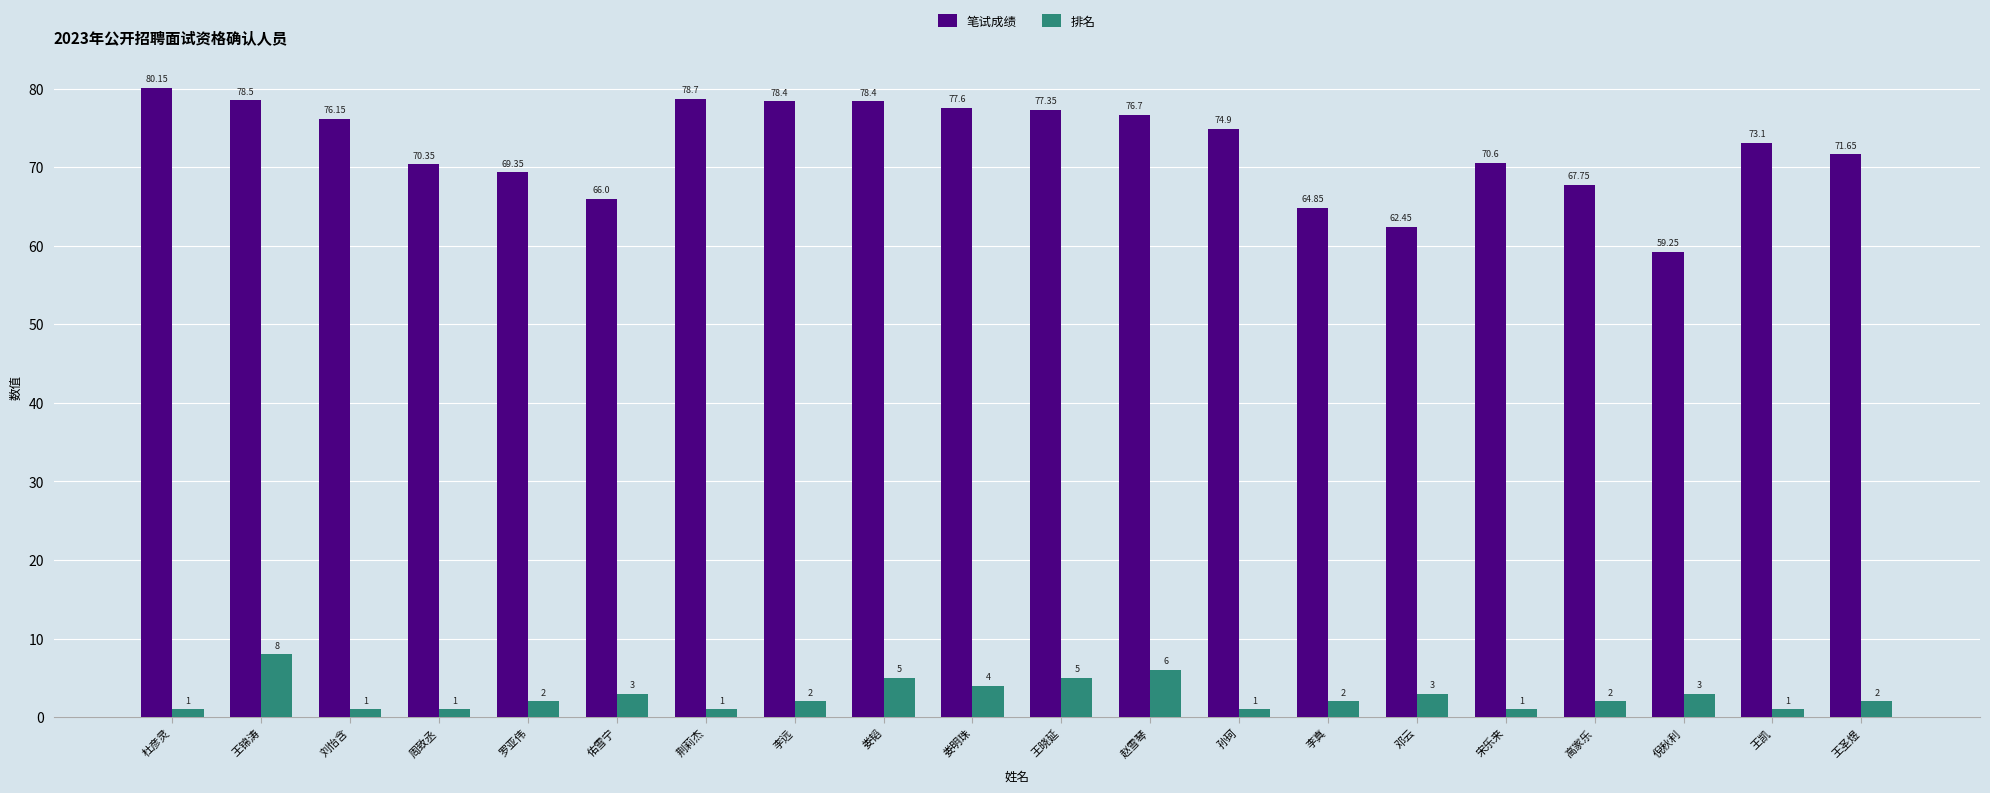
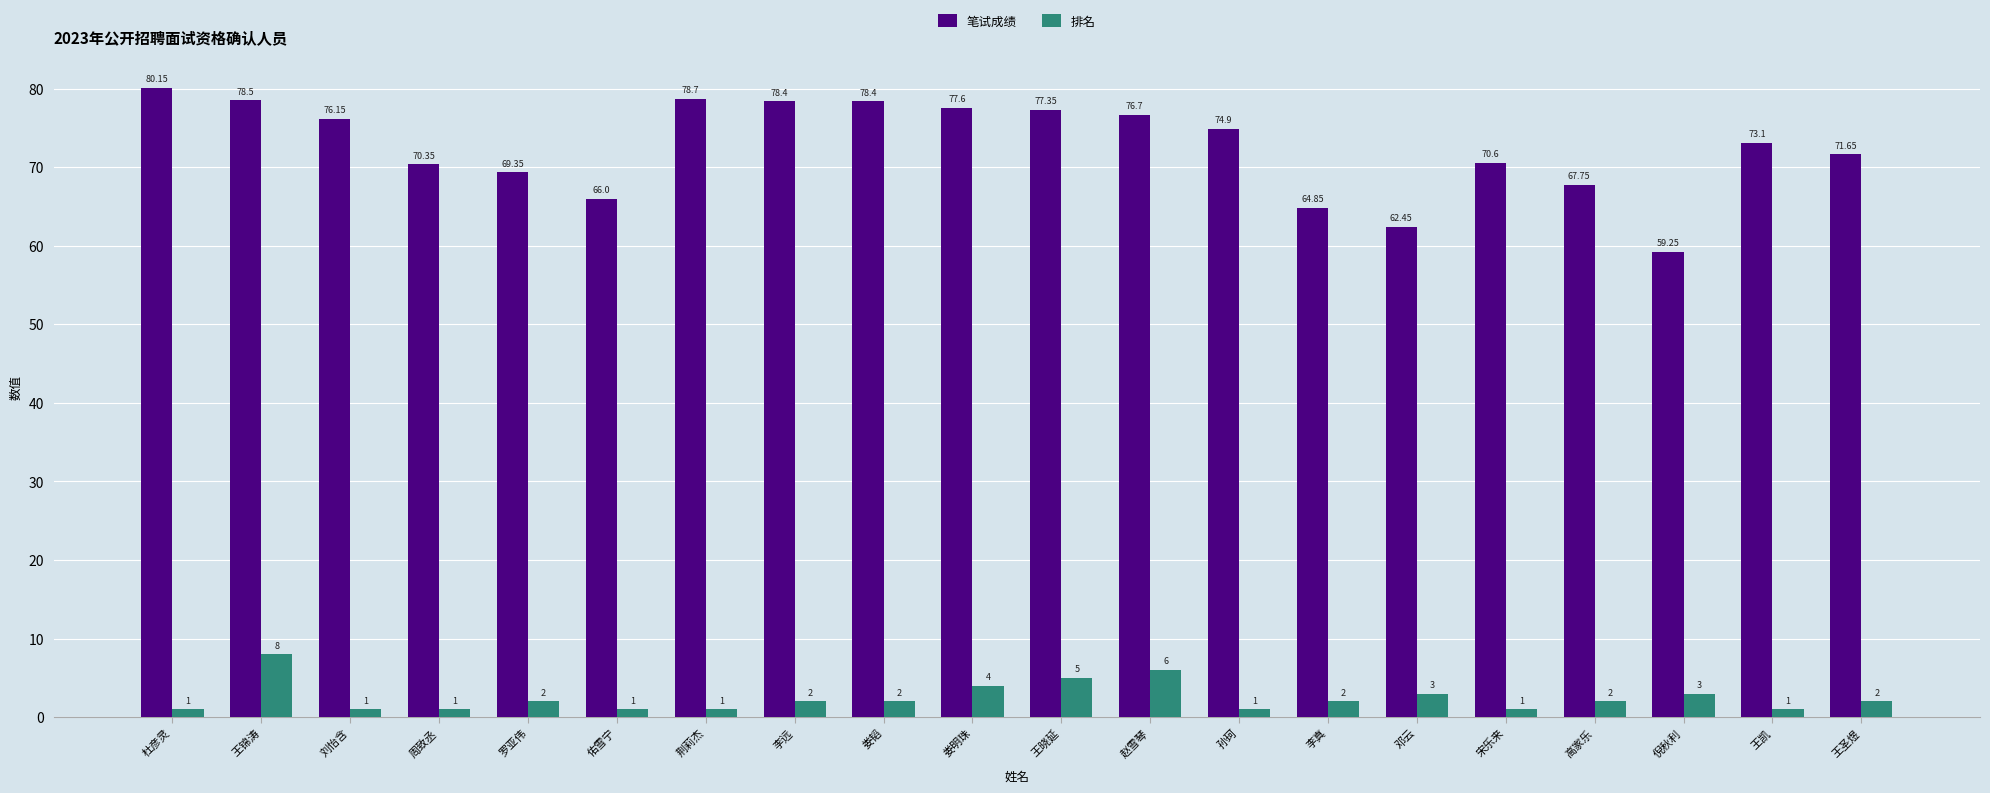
排名, 佑雪宁: 3 -> 1
排名, 娄韬: 5 -> 2
